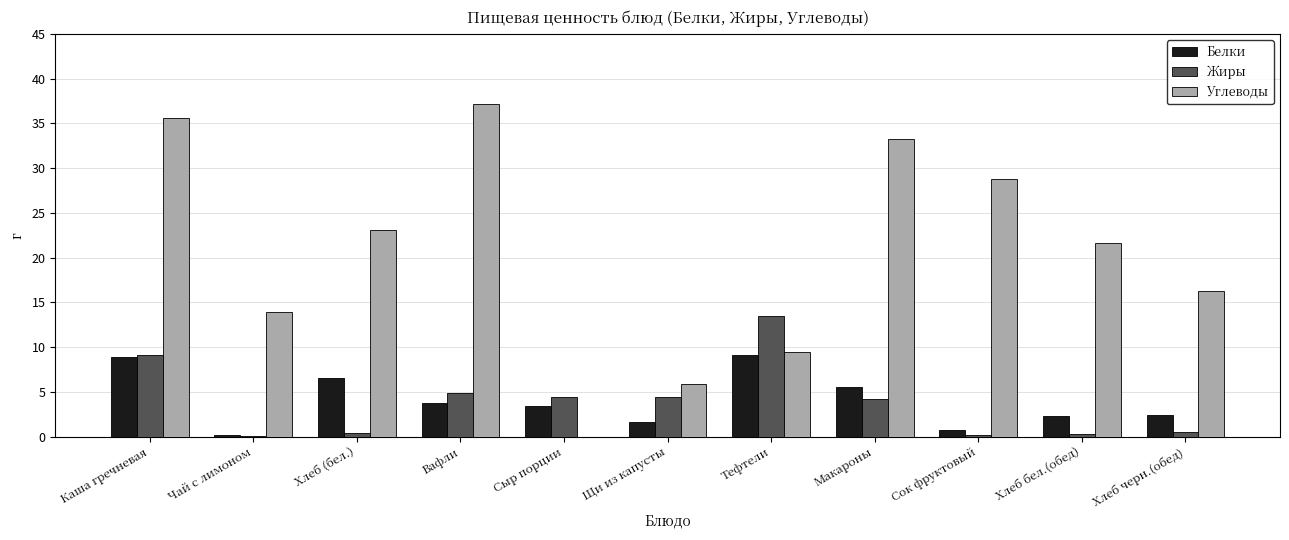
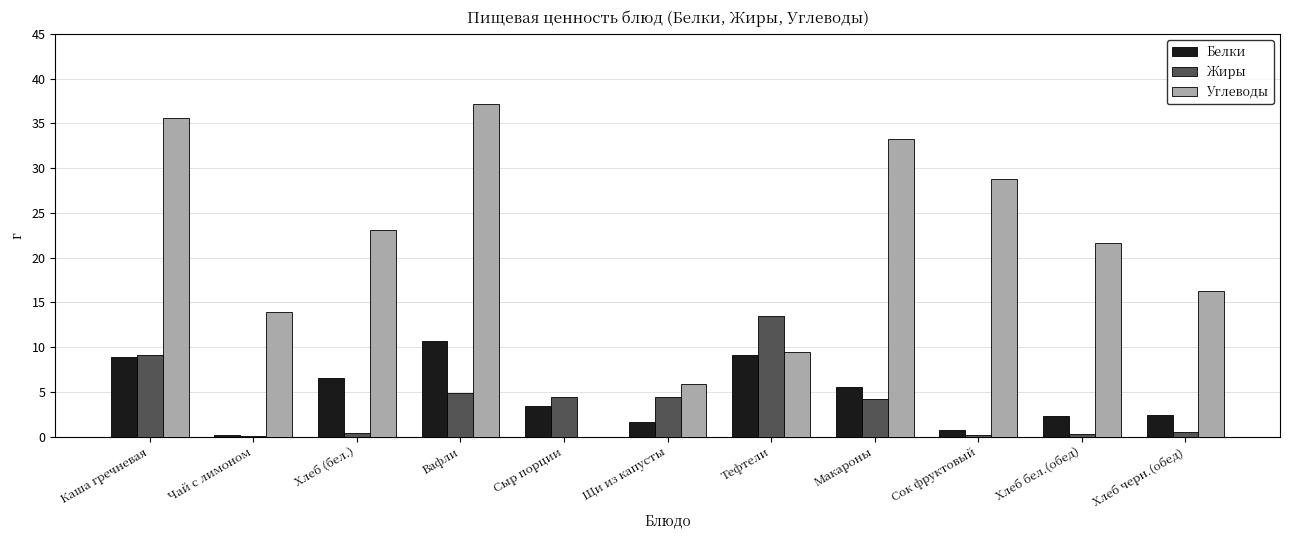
Белки, Вафли: 4 -> 11
